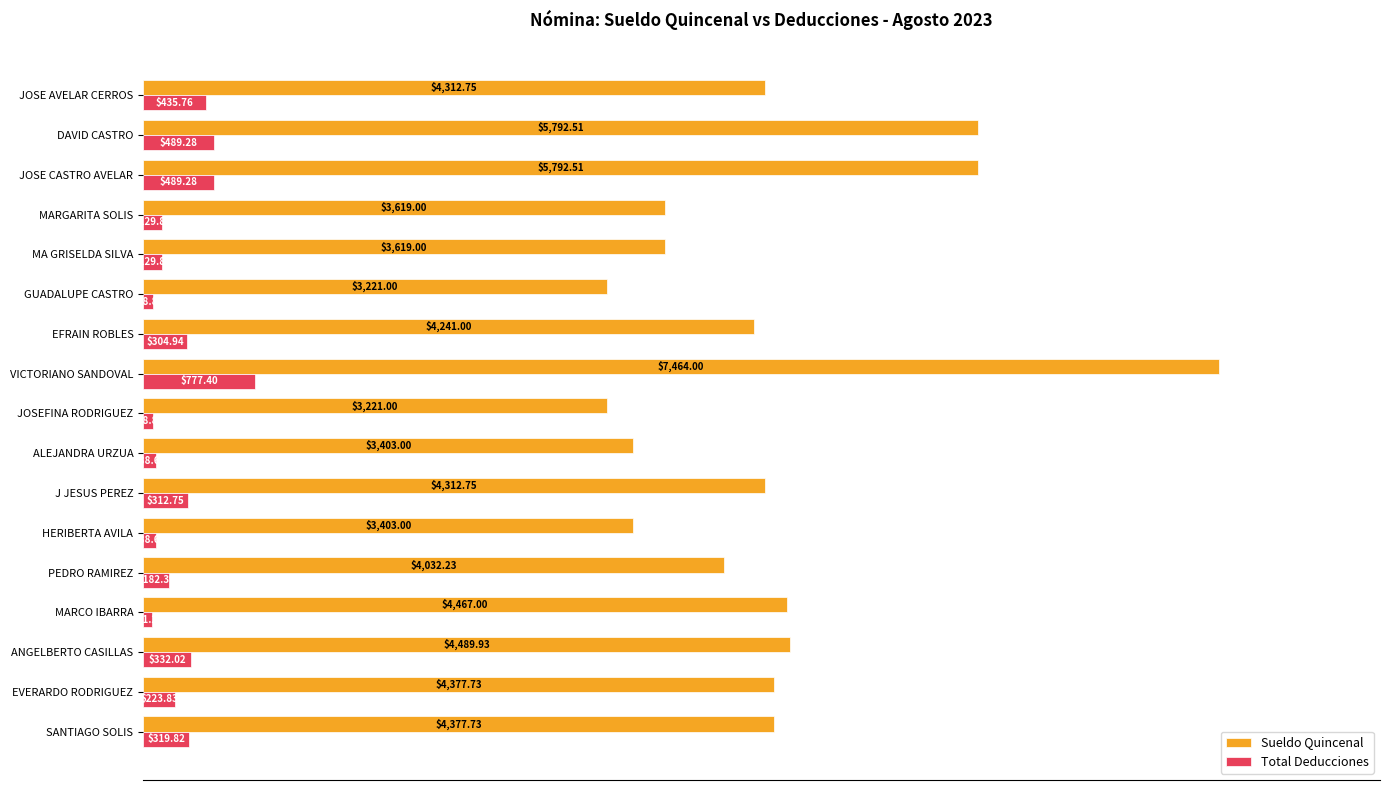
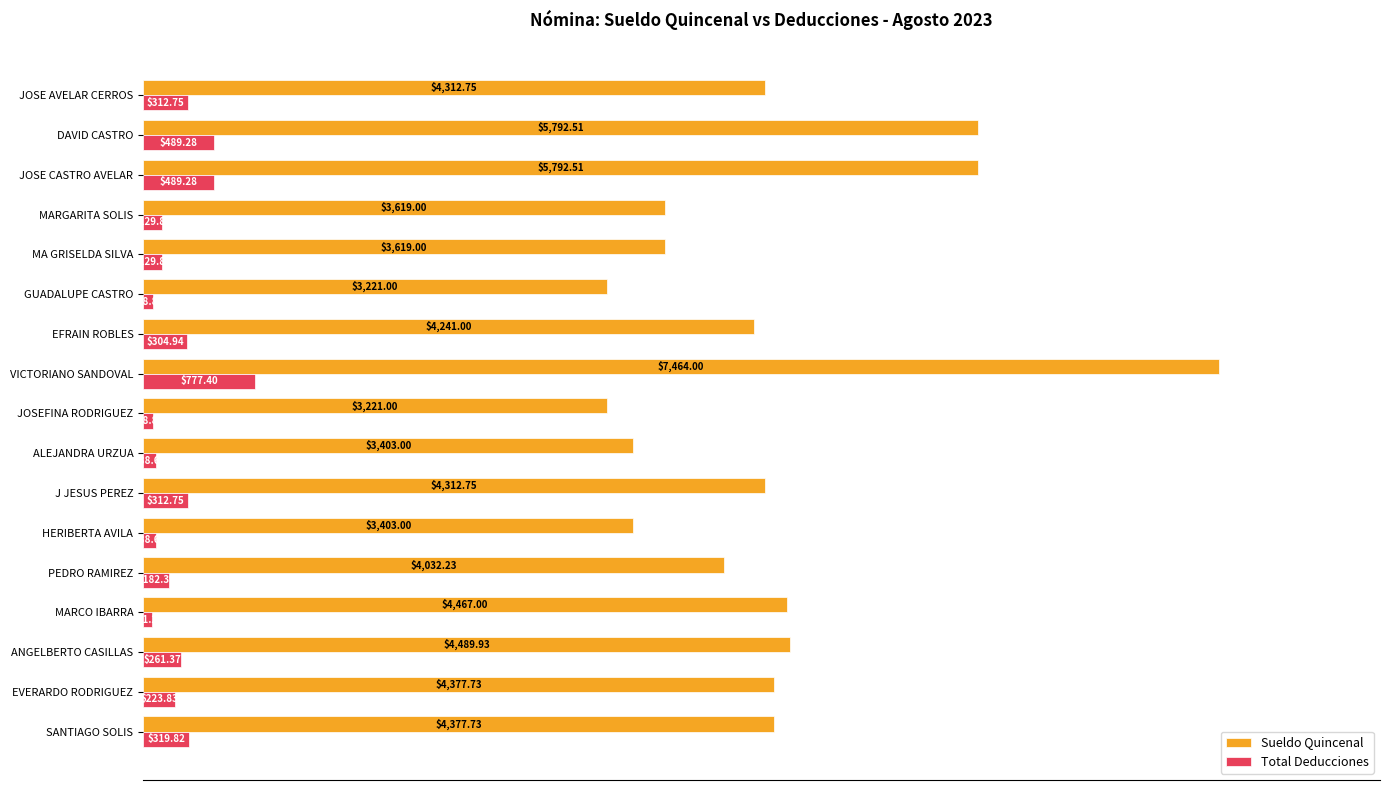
Total Deducciones, JOSE AVELAR CERROS: $435.76 -> $312.75
Total Deducciones, ANGELBERTO CASILLAS: $332.02 -> $261.37
